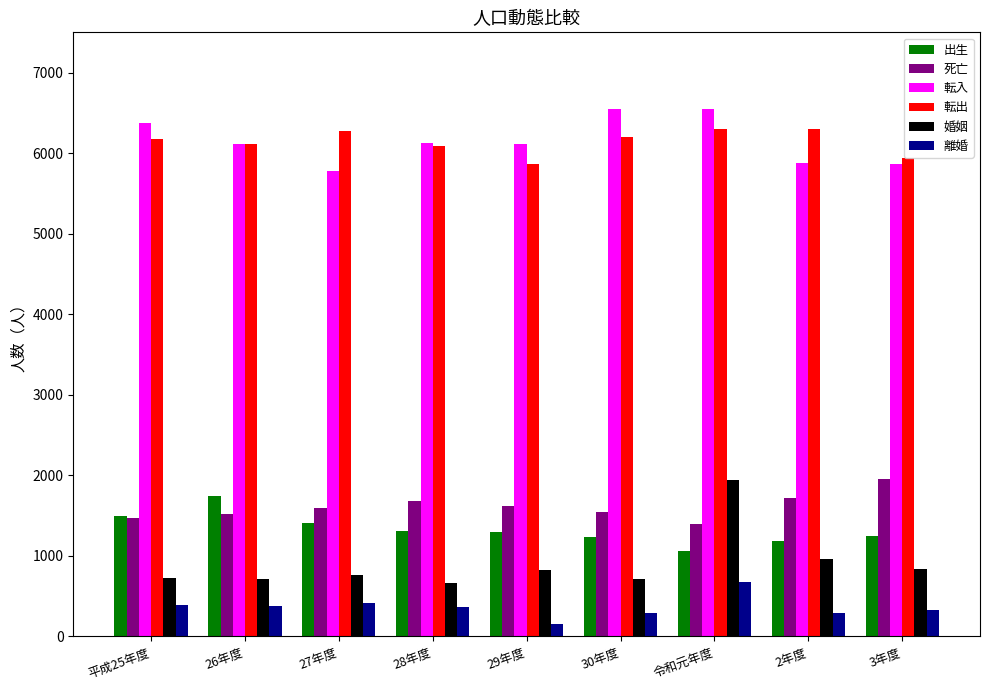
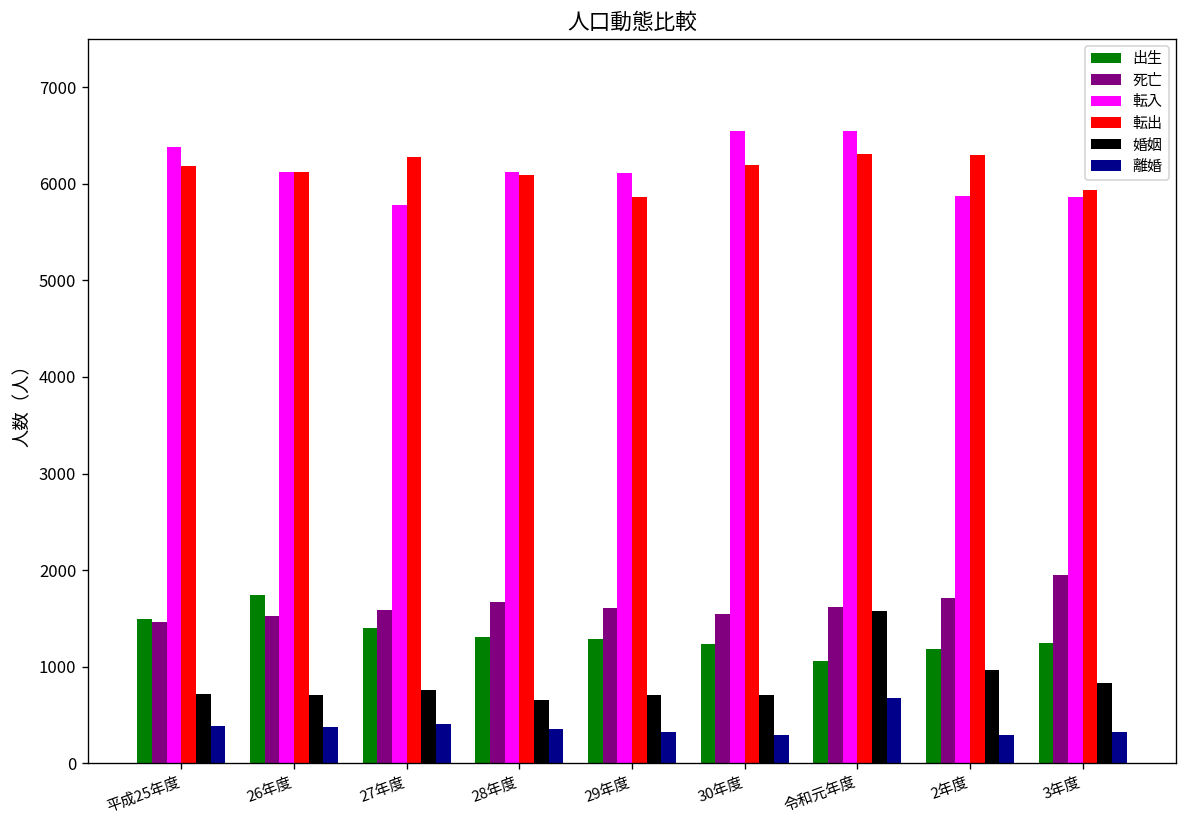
婚姻, 29年度: 800 -> 700
離婚, 29年度: 100 -> 300
死亡, 令和元年度: 1400 -> 1600
婚姻, 令和元年度: 1900 -> 1600
